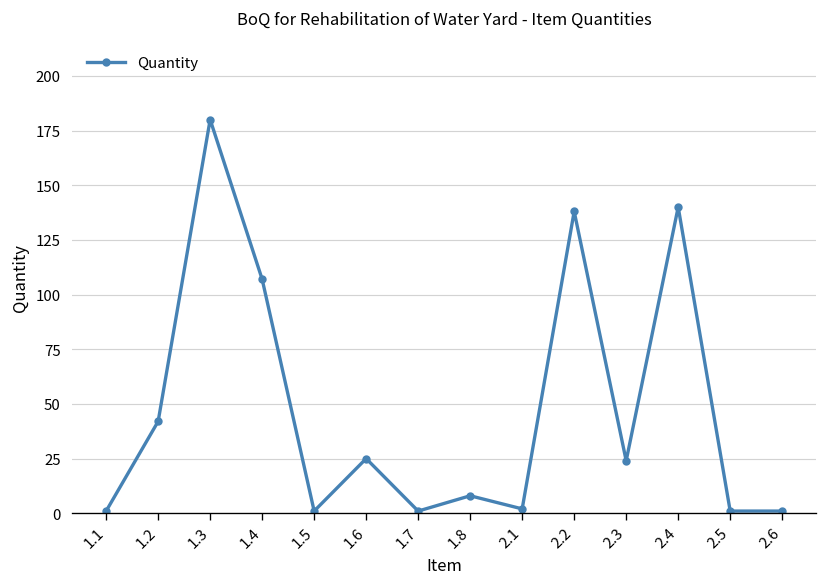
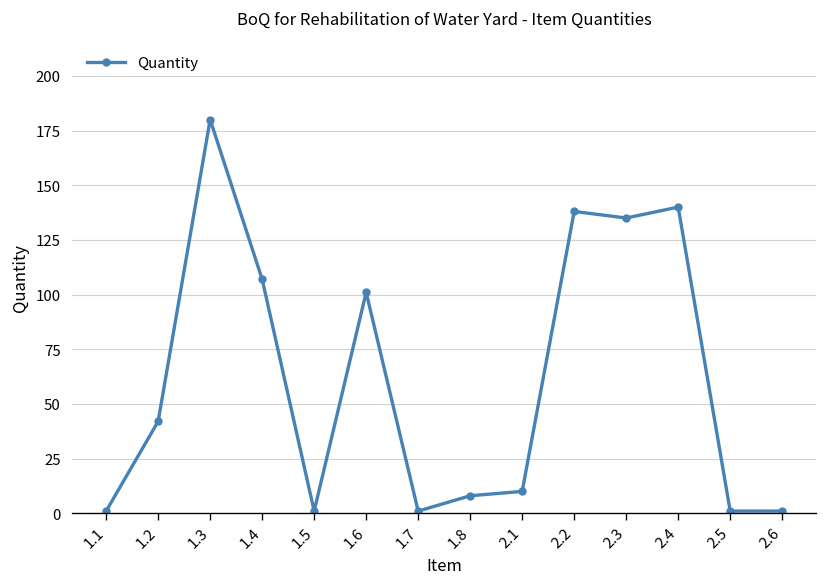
1.6: 25 -> 101
2.1: 2 -> 10
2.3: 24 -> 135
